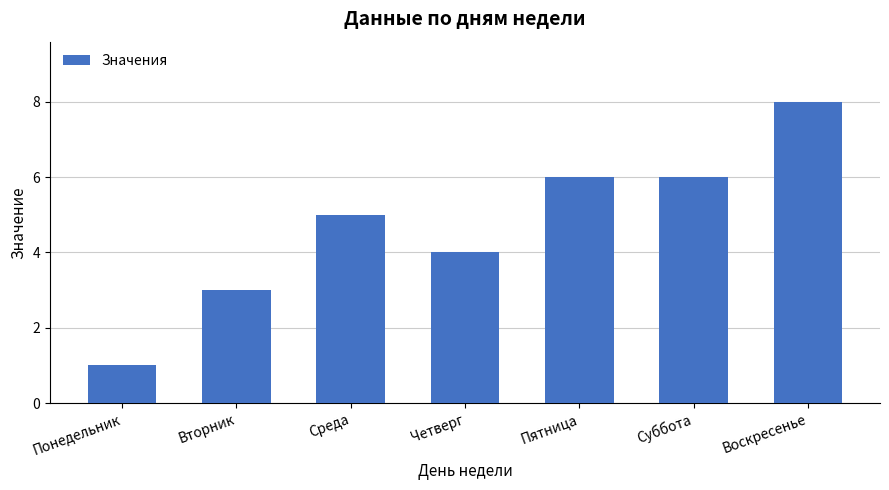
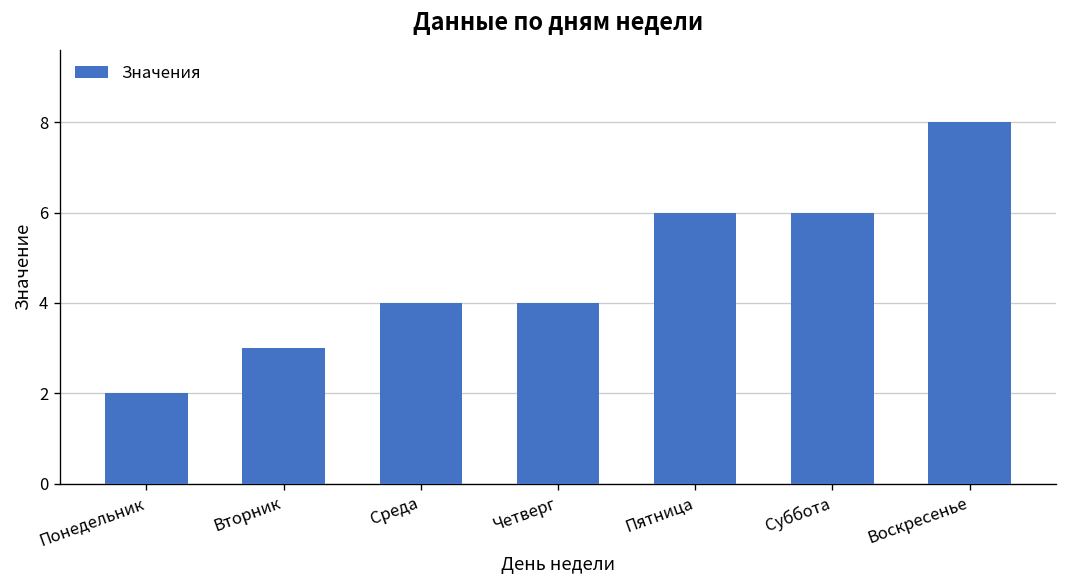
Понедельник: 1 -> 2
Среда: 5 -> 4
